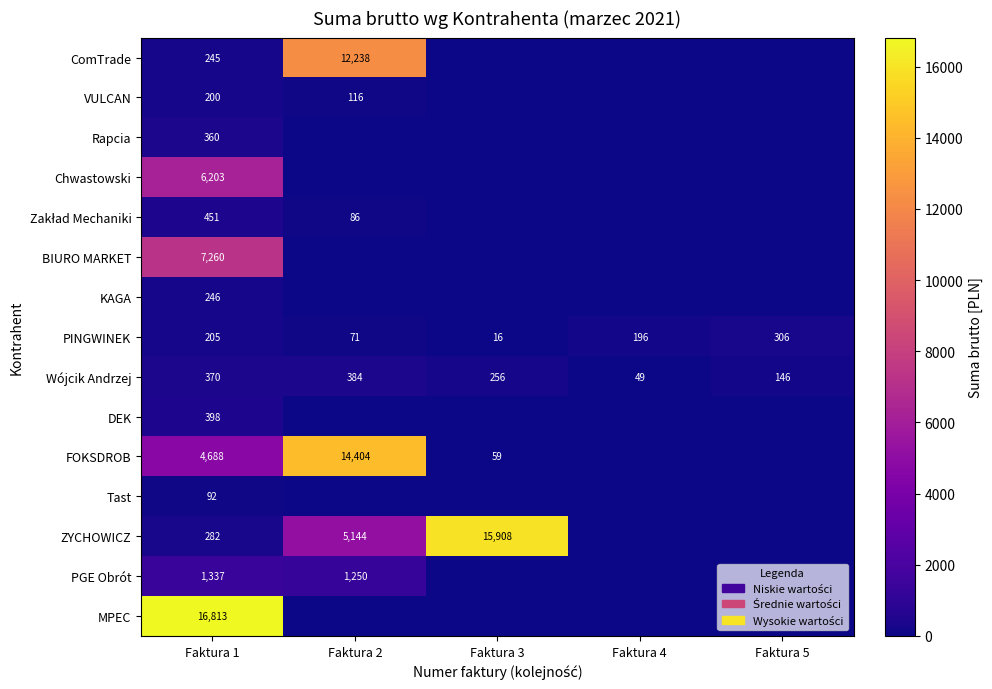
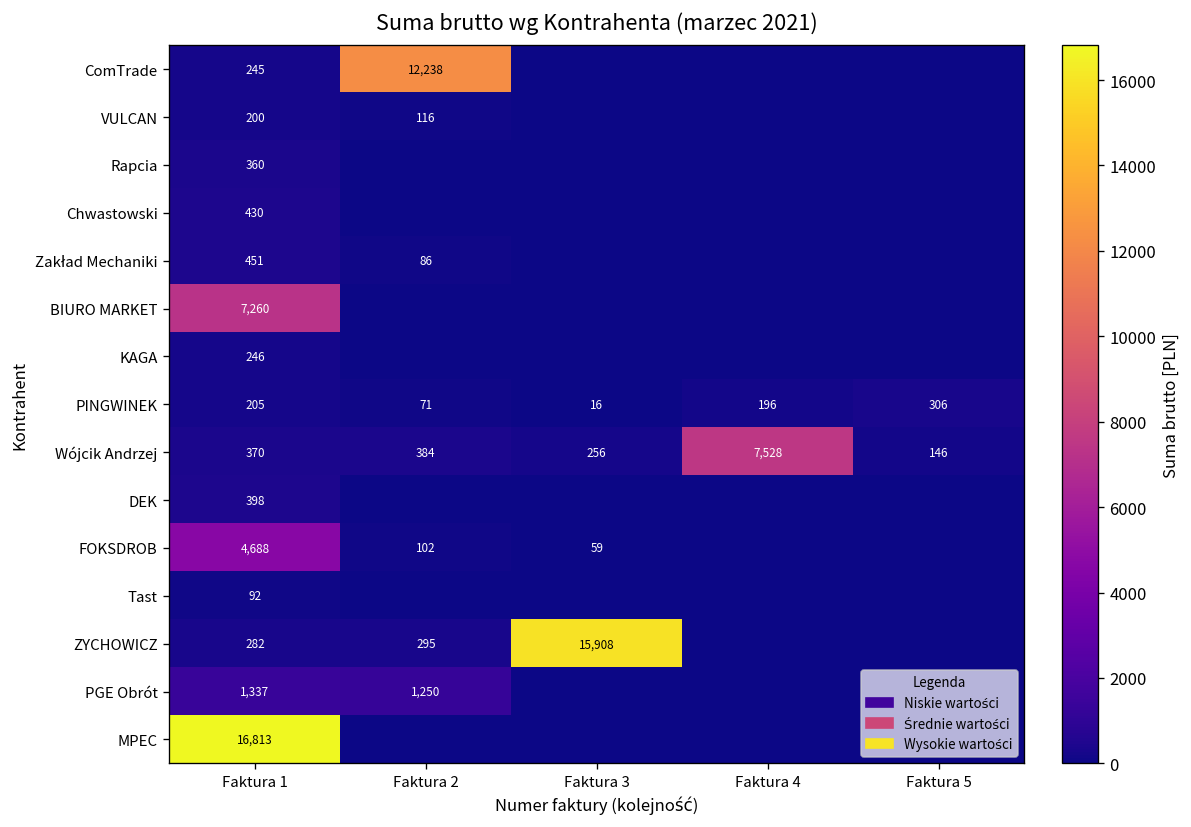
Chwastowski, Faktura 1: 6,203 -> 430
Wójcik Andrzej, Faktura 4: 49 -> 7,528
FOKSDROB, Faktura 2: 14,404 -> 102
ZYCHOWICZ, Faktura 2: 5,144 -> 295
